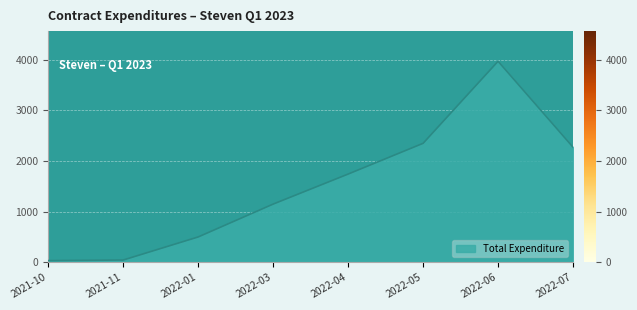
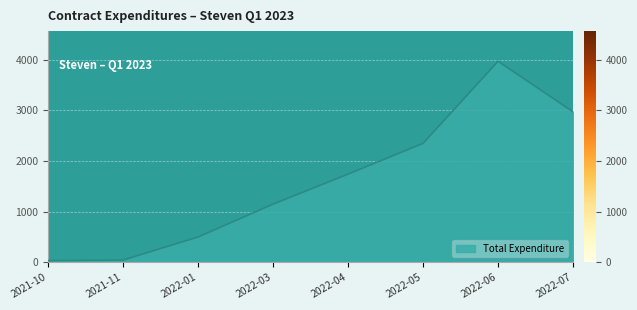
2022-07: 2300 -> 3000
